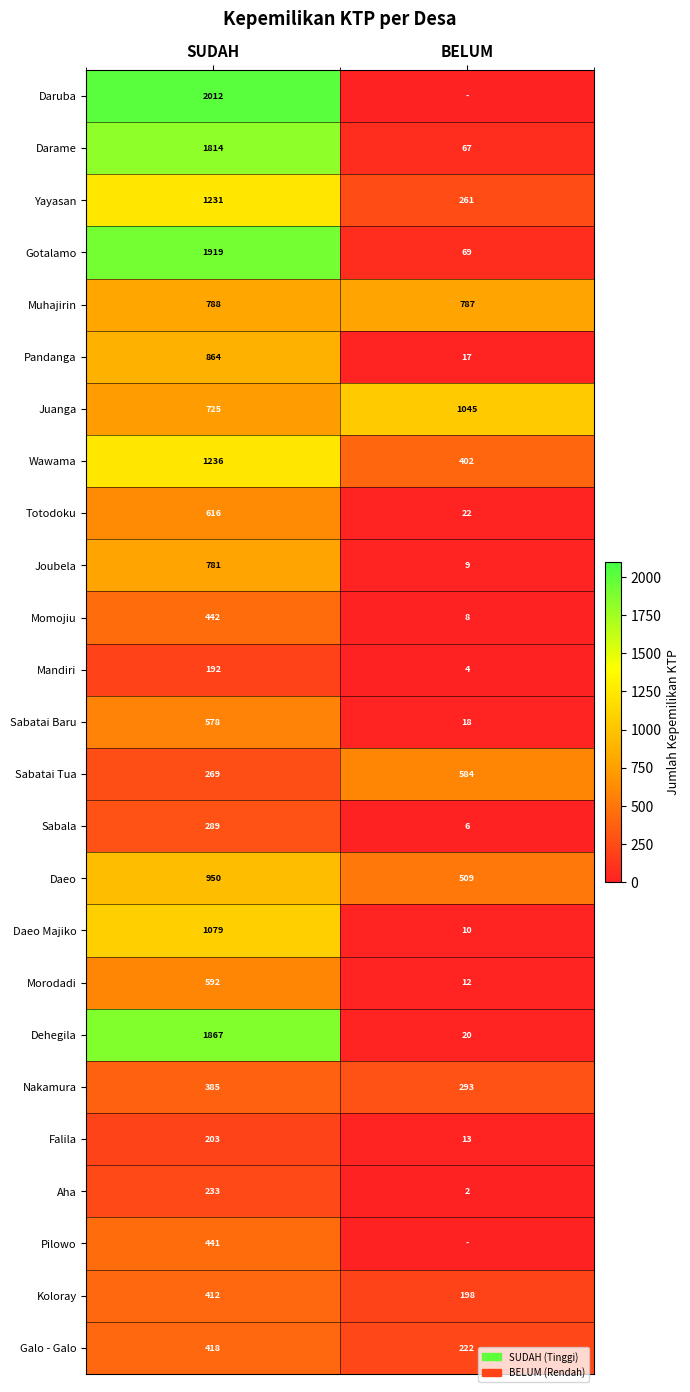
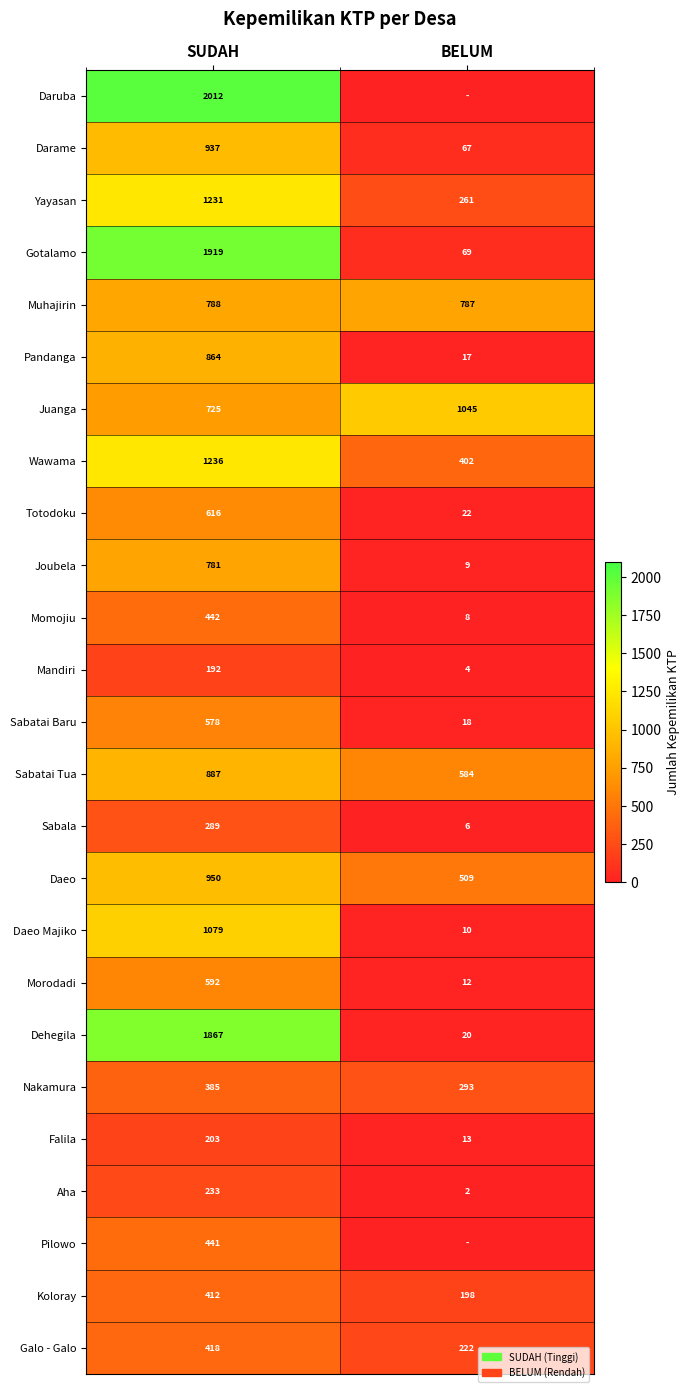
Darame, SUDAH: 1814 -> 937
Sabatai Tua, SUDAH: 269 -> 887
